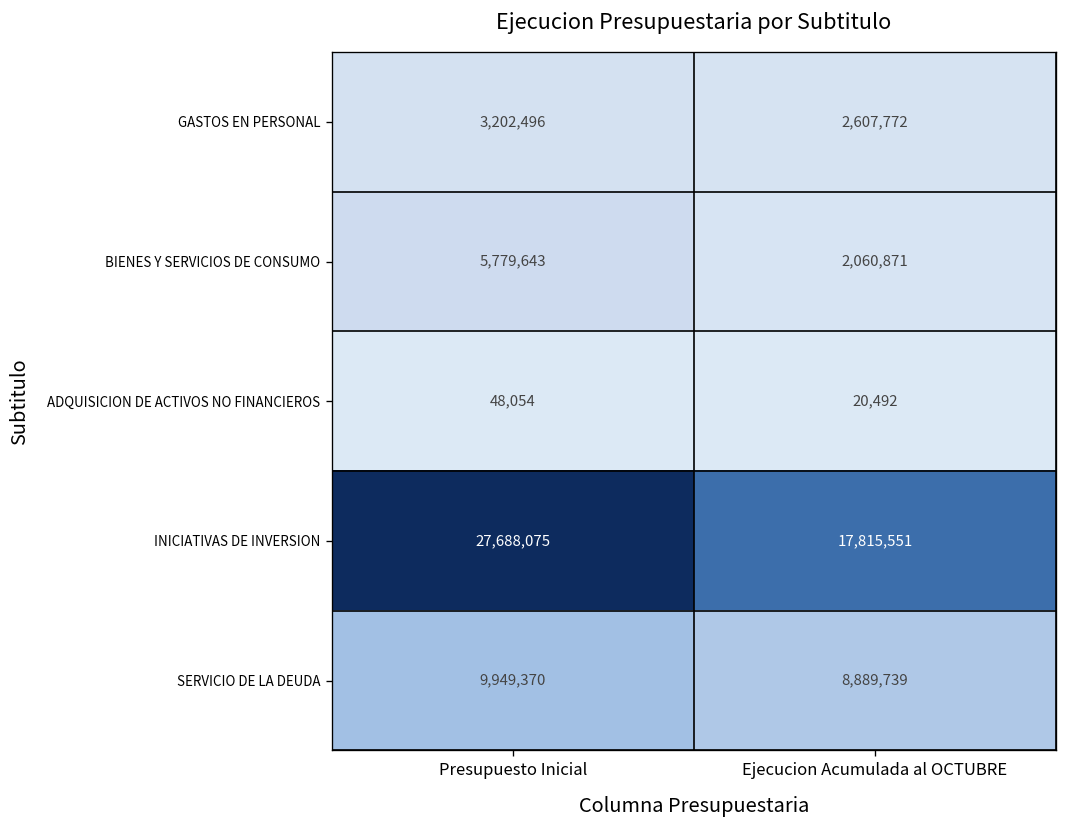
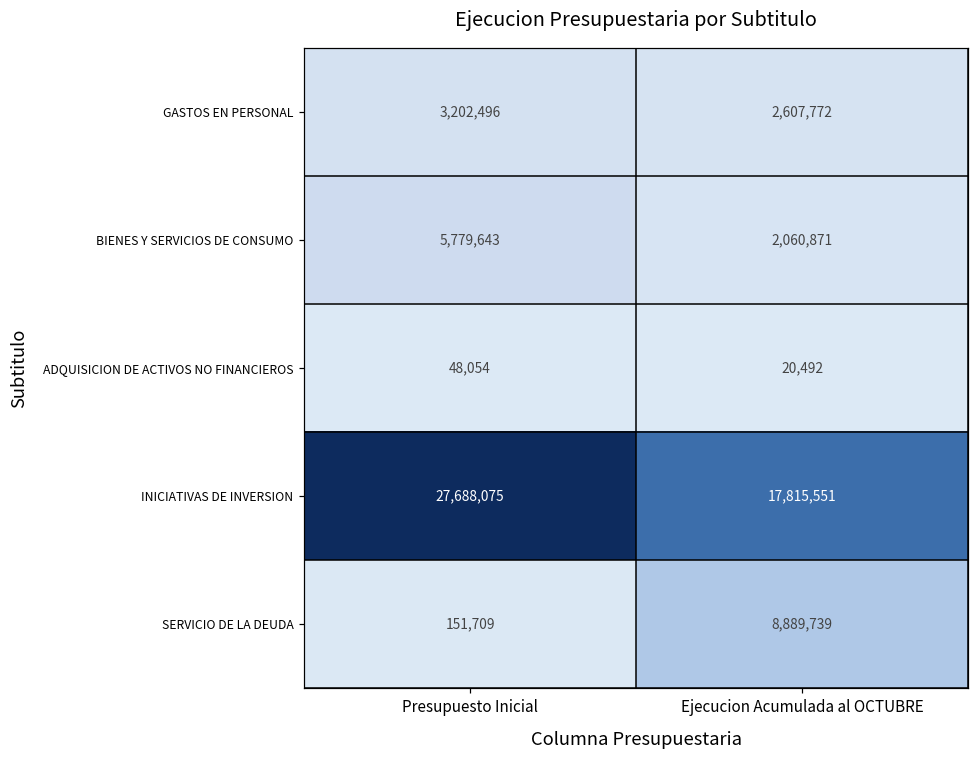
SERVICIO DE LA DEUDA, Presupuesto Inicial: 9,949,370 -> 151,709
